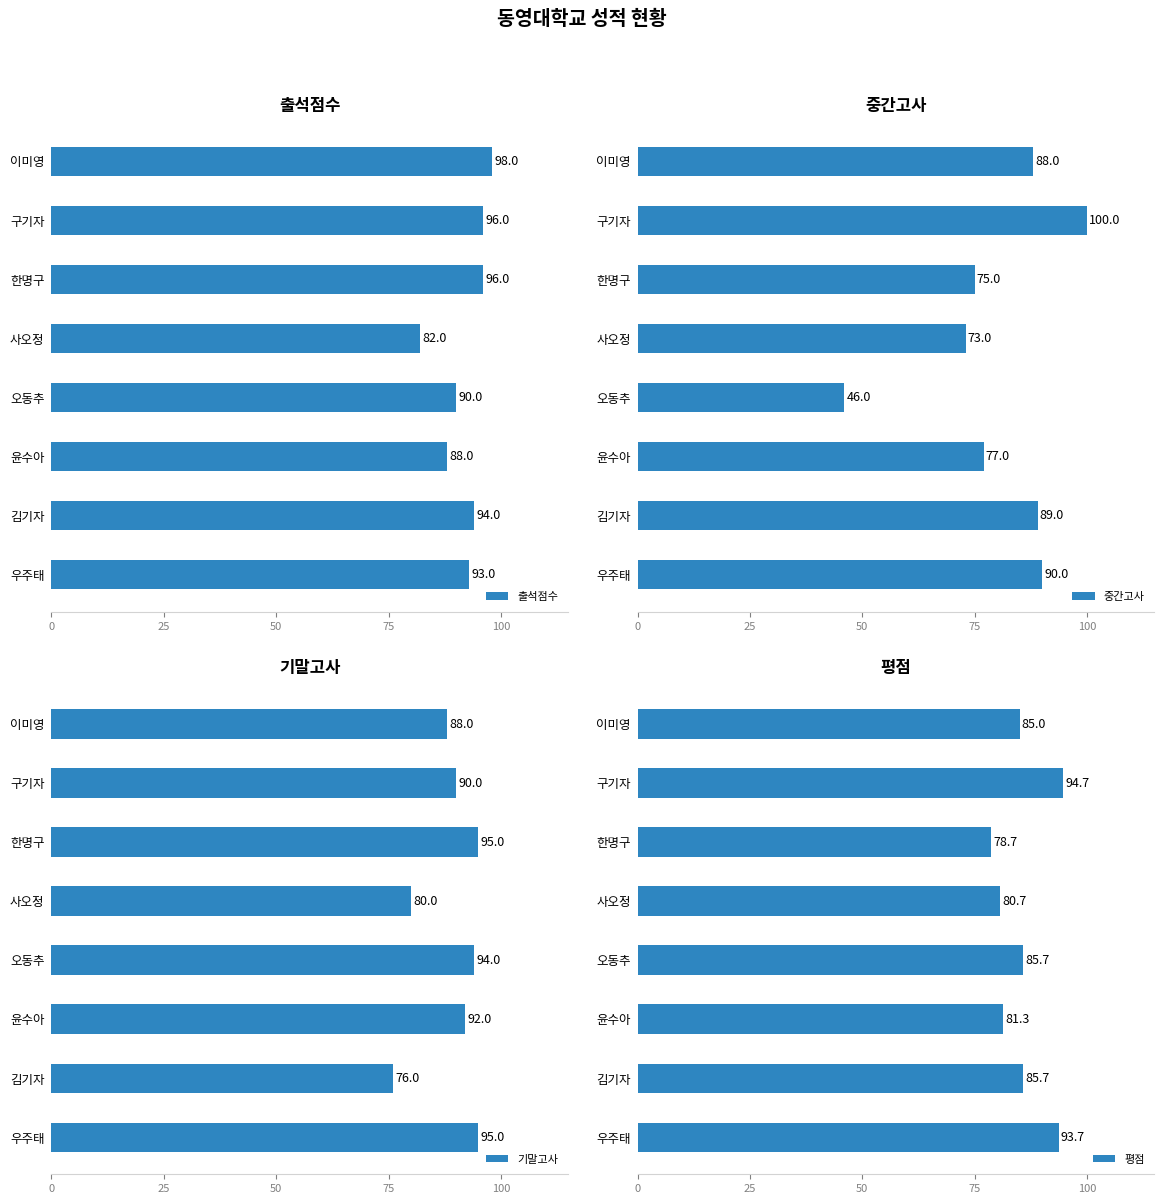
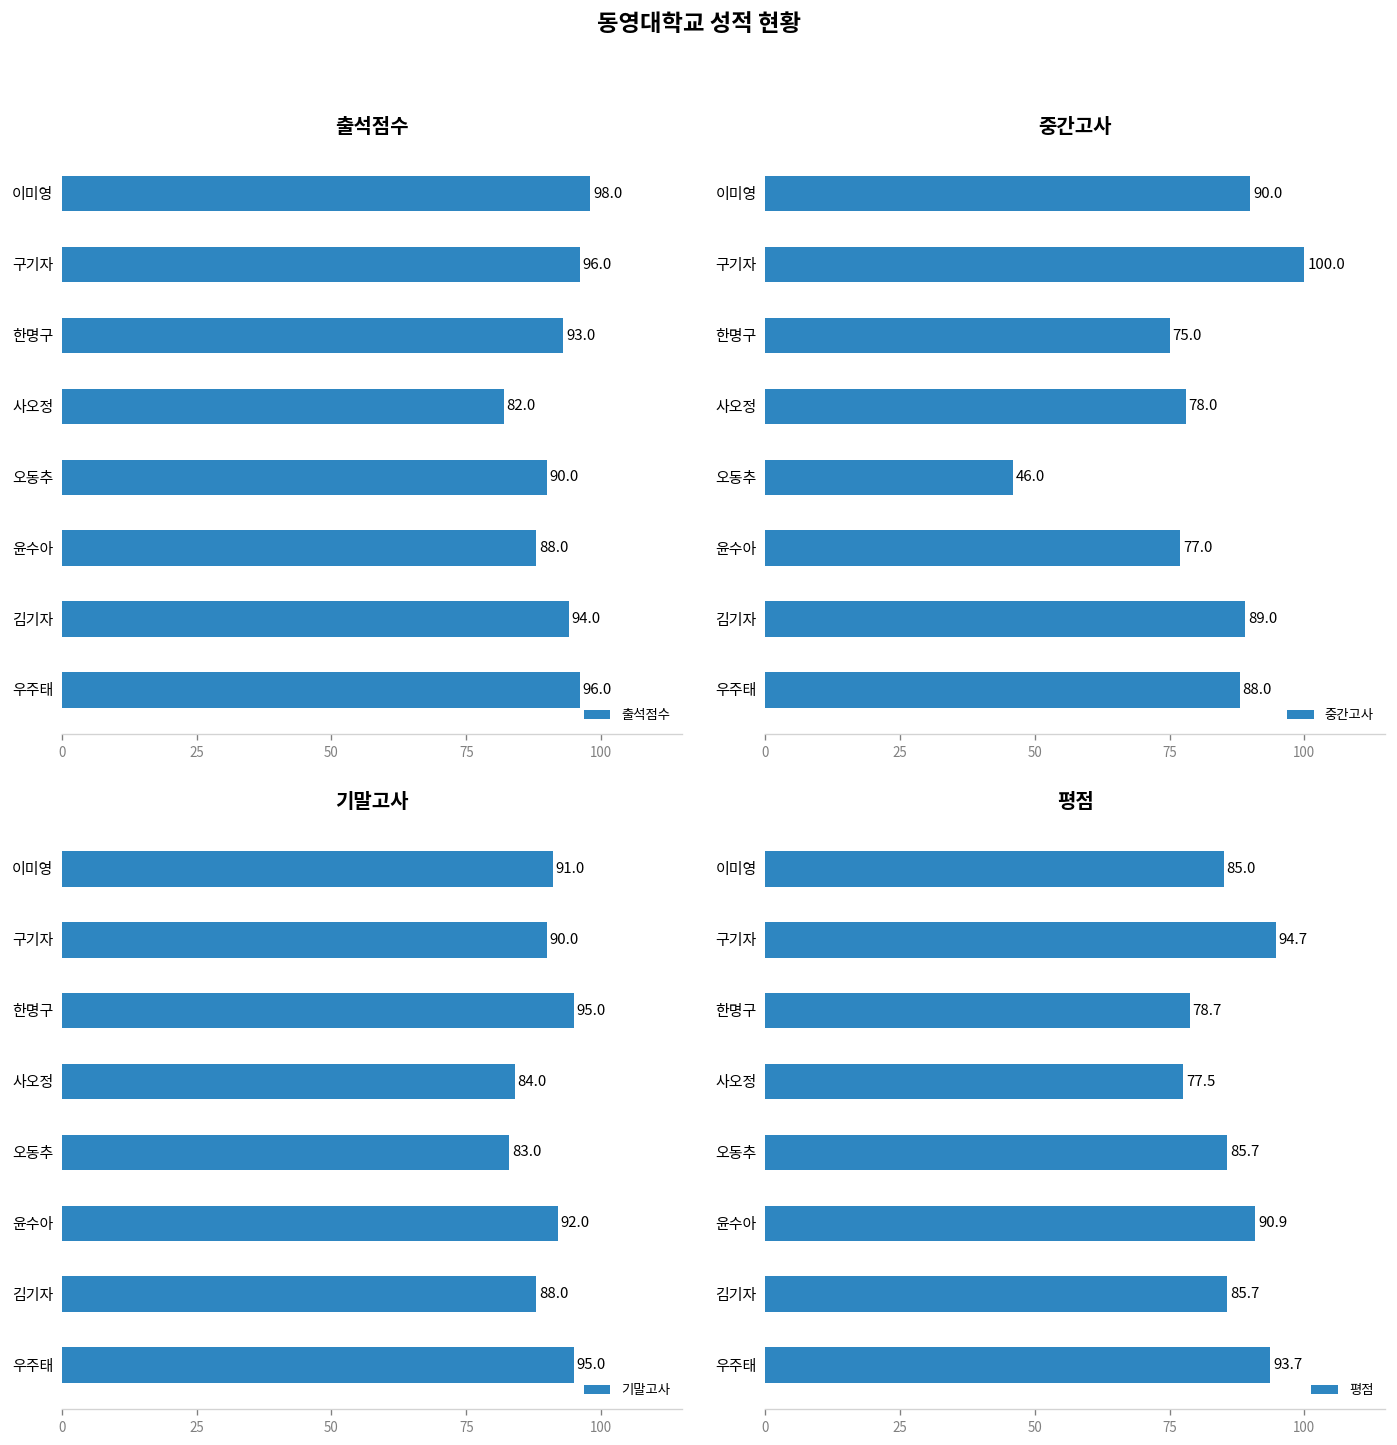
출석점수, 한명구: 96.0 -> 93.0
출석점수, 우주태: 93.0 -> 96.0
중간고사, 이미영: 88.0 -> 90.0
중간고사, 사오정: 73.0 -> 78.0
중간고사, 우주태: 90.0 -> 88.0
기말고사, 이미영: 88.0 -> 91.0
기말고사, 사오정: 80.0 -> 84.0
기말고사, 오동추: 94.0 -> 83.0
기말고사, 김기자: 76.0 -> 88.0
평점, 사오정: 80.7 -> 77.5
평점, 윤수아: 81.3 -> 90.9
